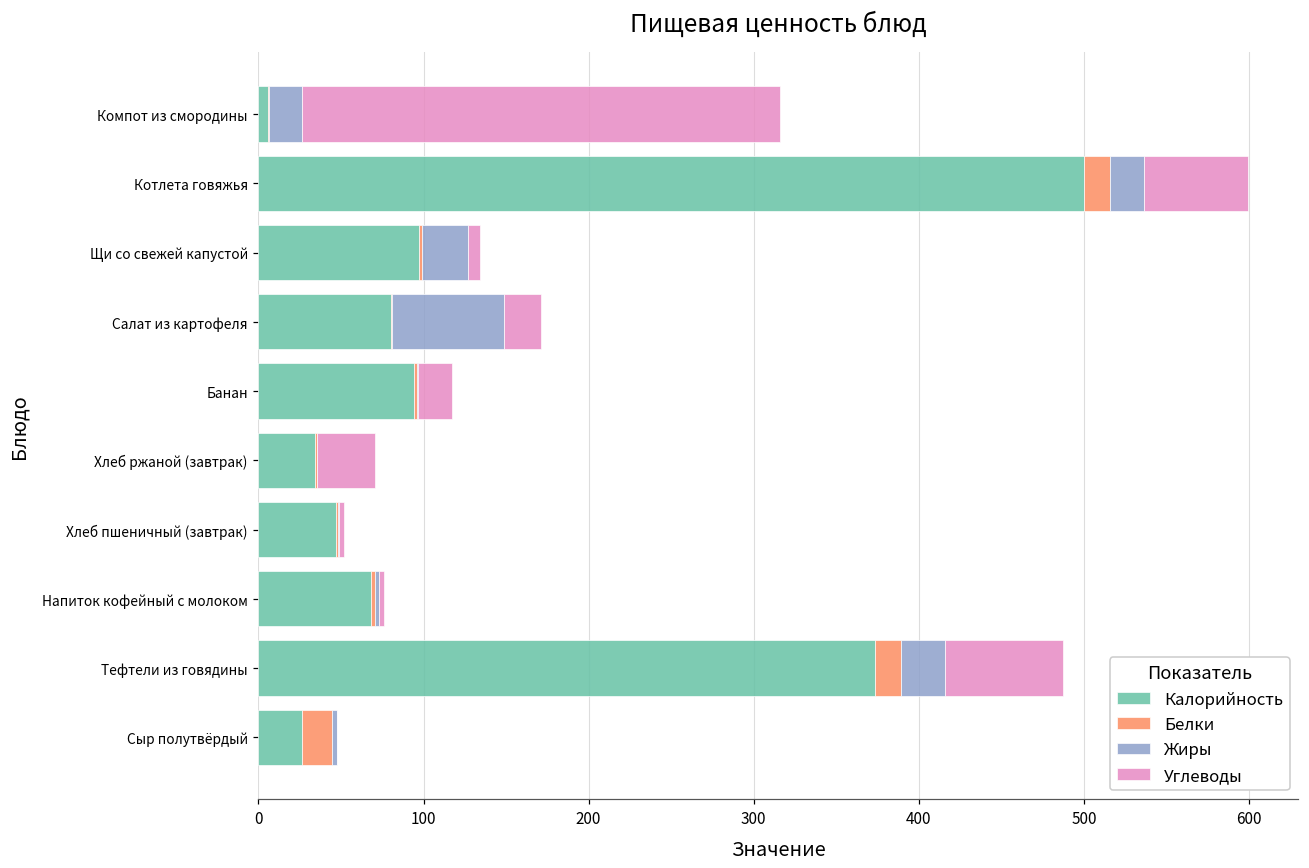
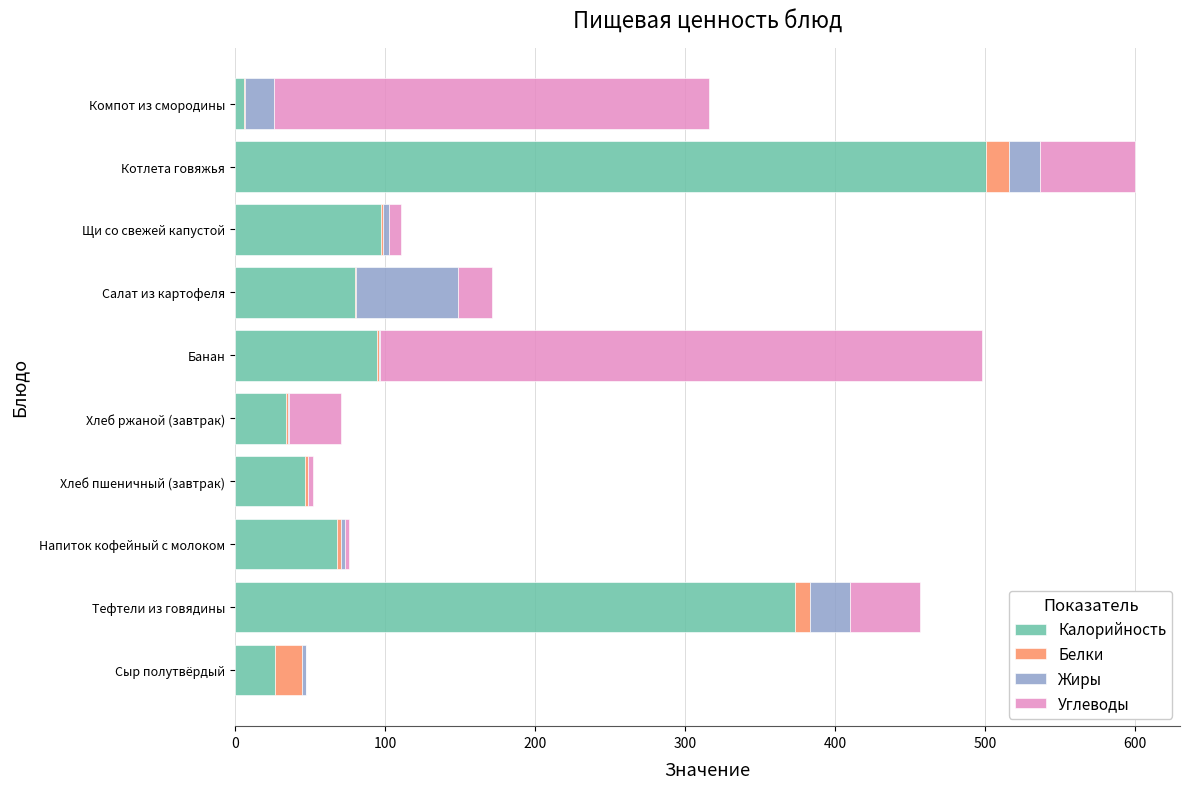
Жиры, Щи со свежей капустой: 28 -> 4
Углеводы, Банан: 21 -> 401
Белки, Тефтели из говядины: 16 -> 10
Углеводы, Тефтели из говядины: 71 -> 46
